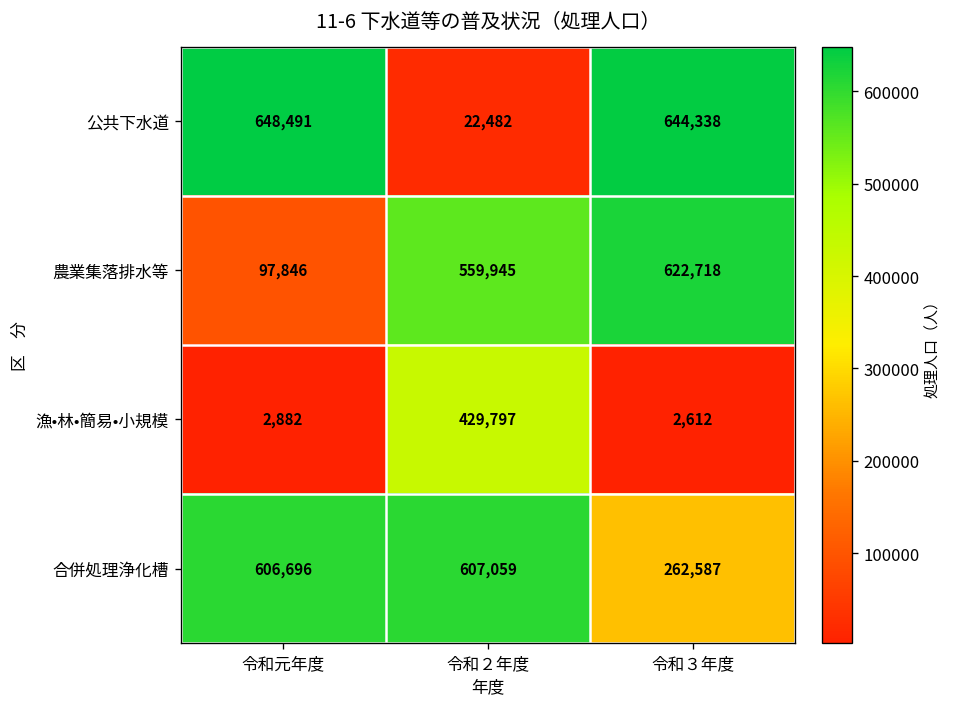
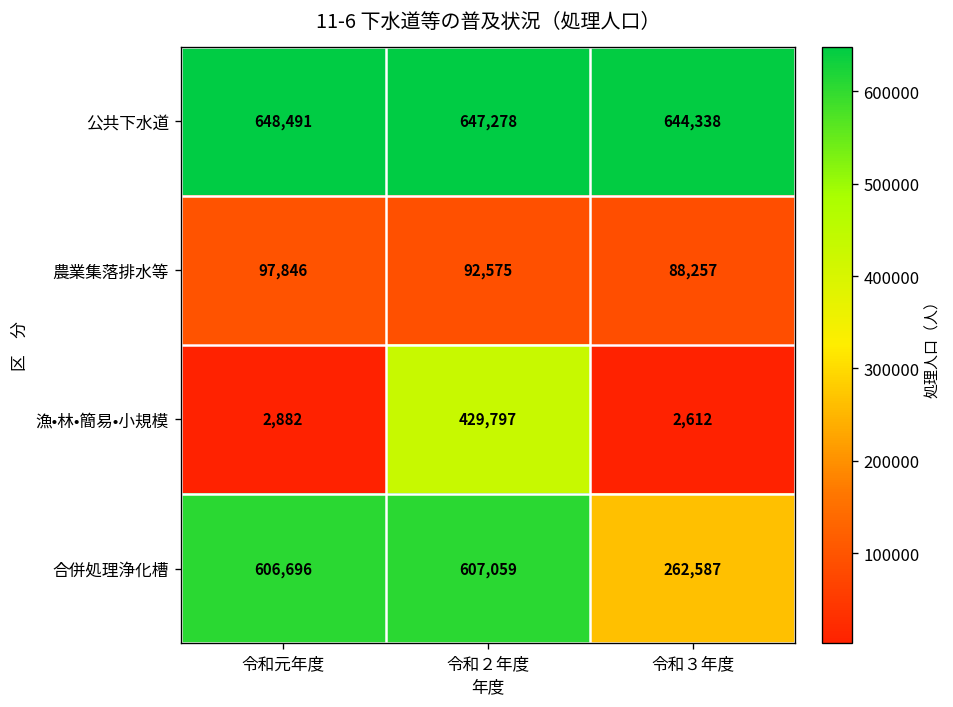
公共下水道, 令和２年度: 22,482 -> 647,278
農業集落排水等, 令和２年度: 559,945 -> 92,575
農業集落排水等, 令和３年度: 622,718 -> 88,257
